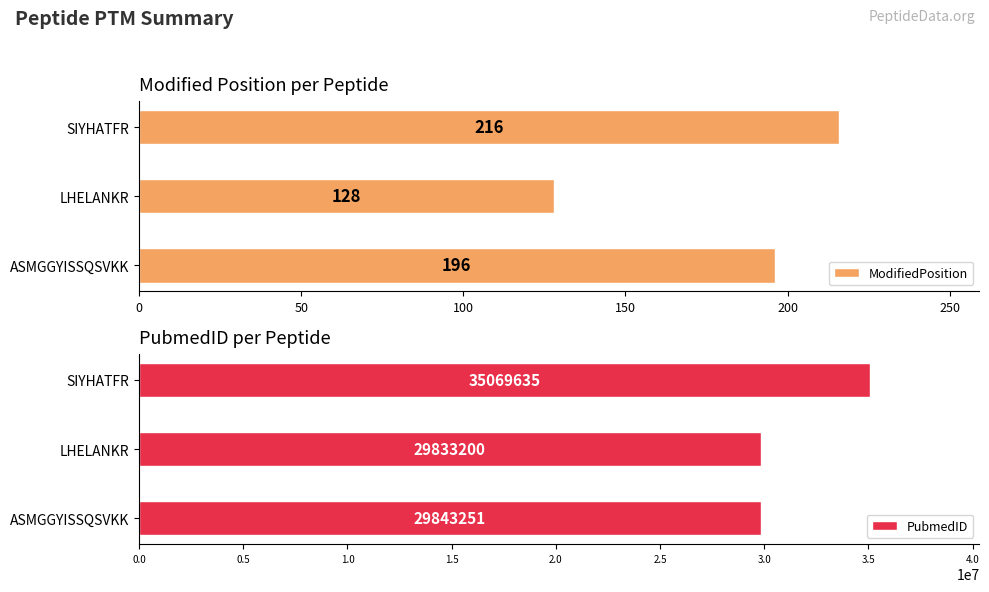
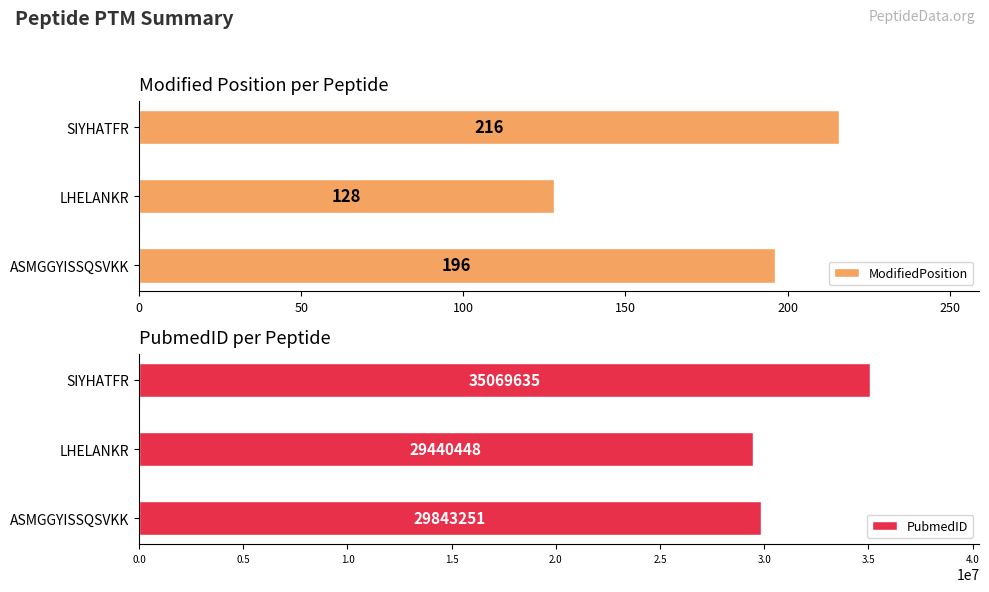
PubmedID per Peptide, LHELANKR: 29833200 -> 29440448
